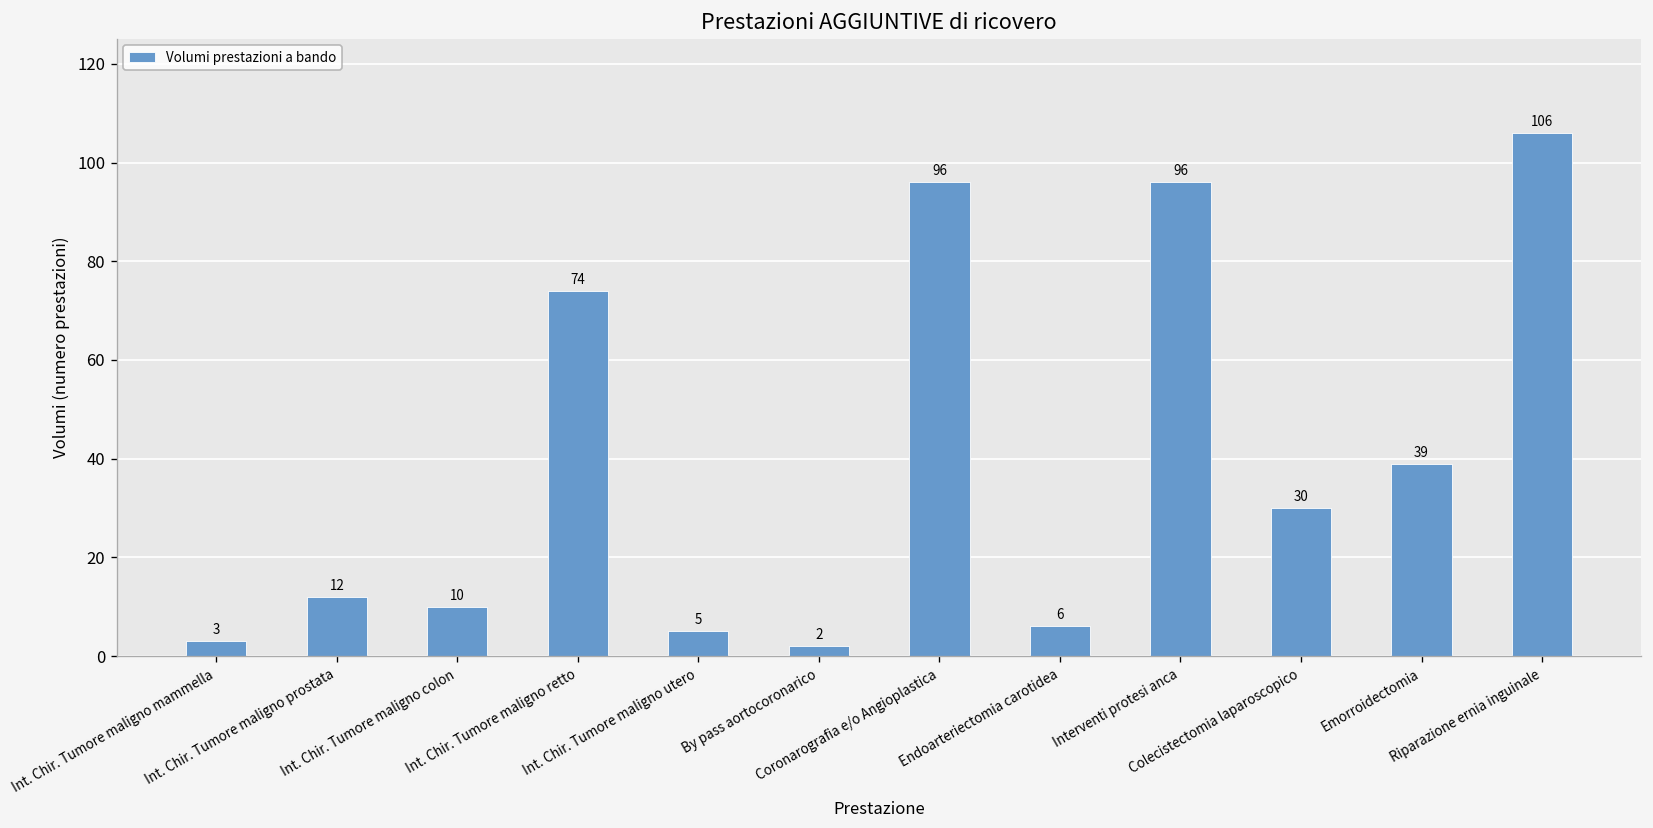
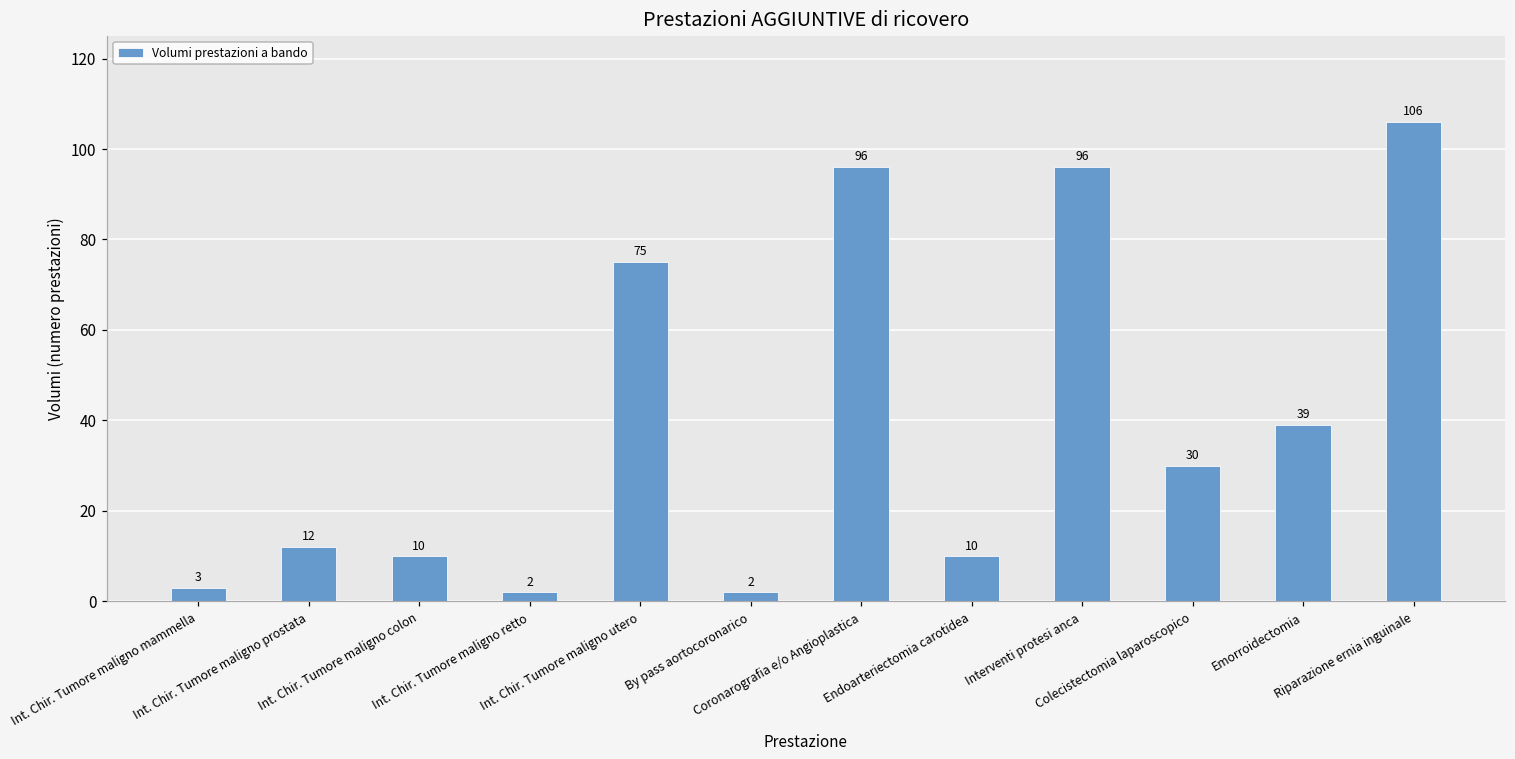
Int. Chir. Tumore maligno retto: 74 -> 2
Int. Chir. Tumore maligno utero: 5 -> 75
Endoarteriectomia carotidea: 6 -> 10
